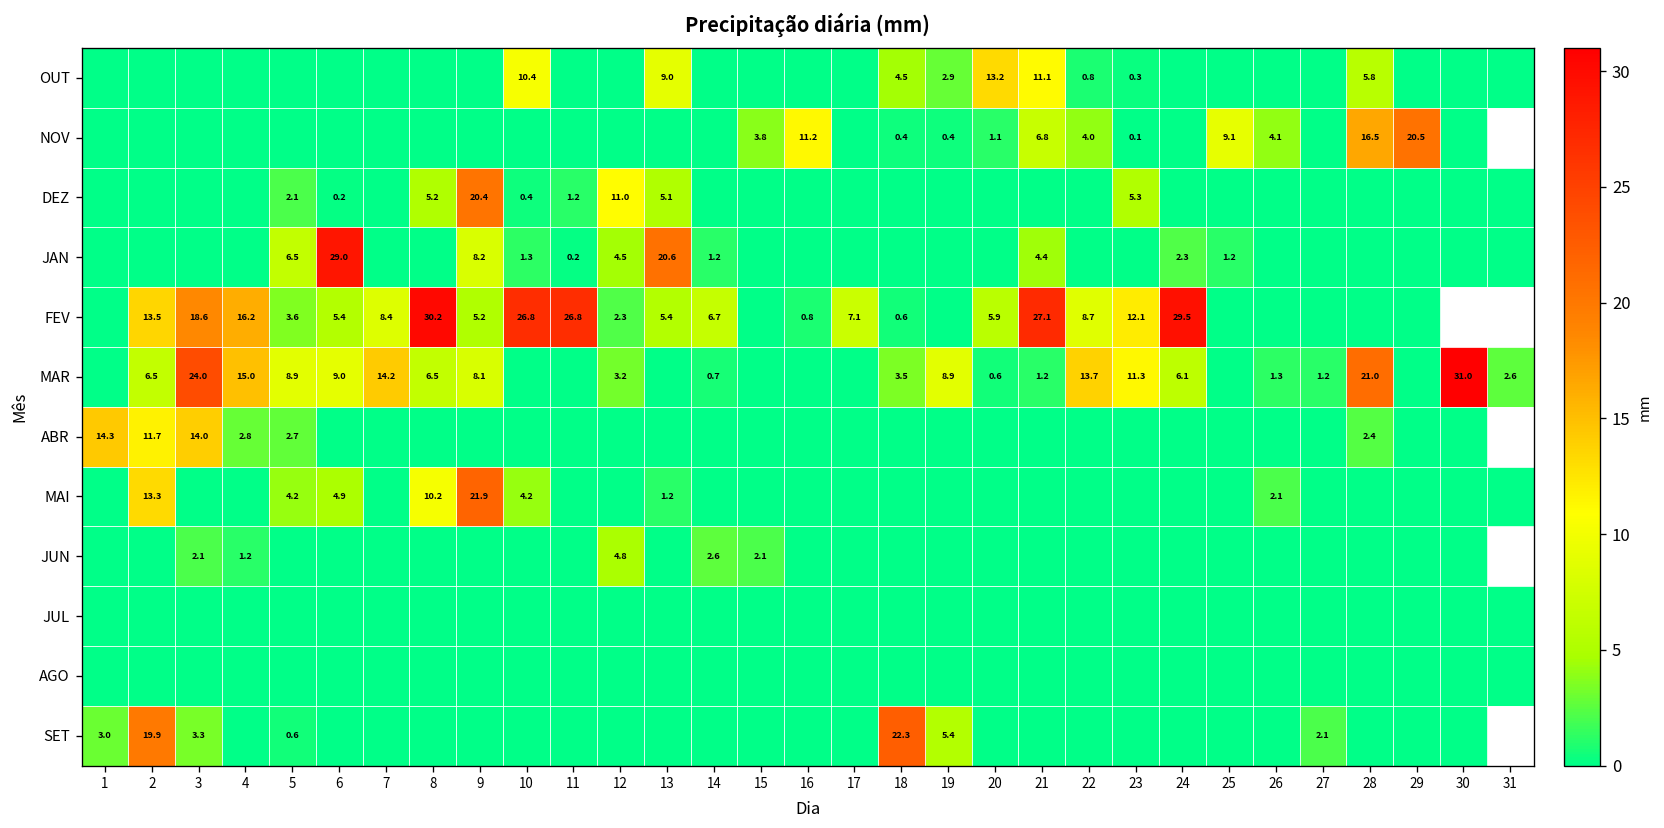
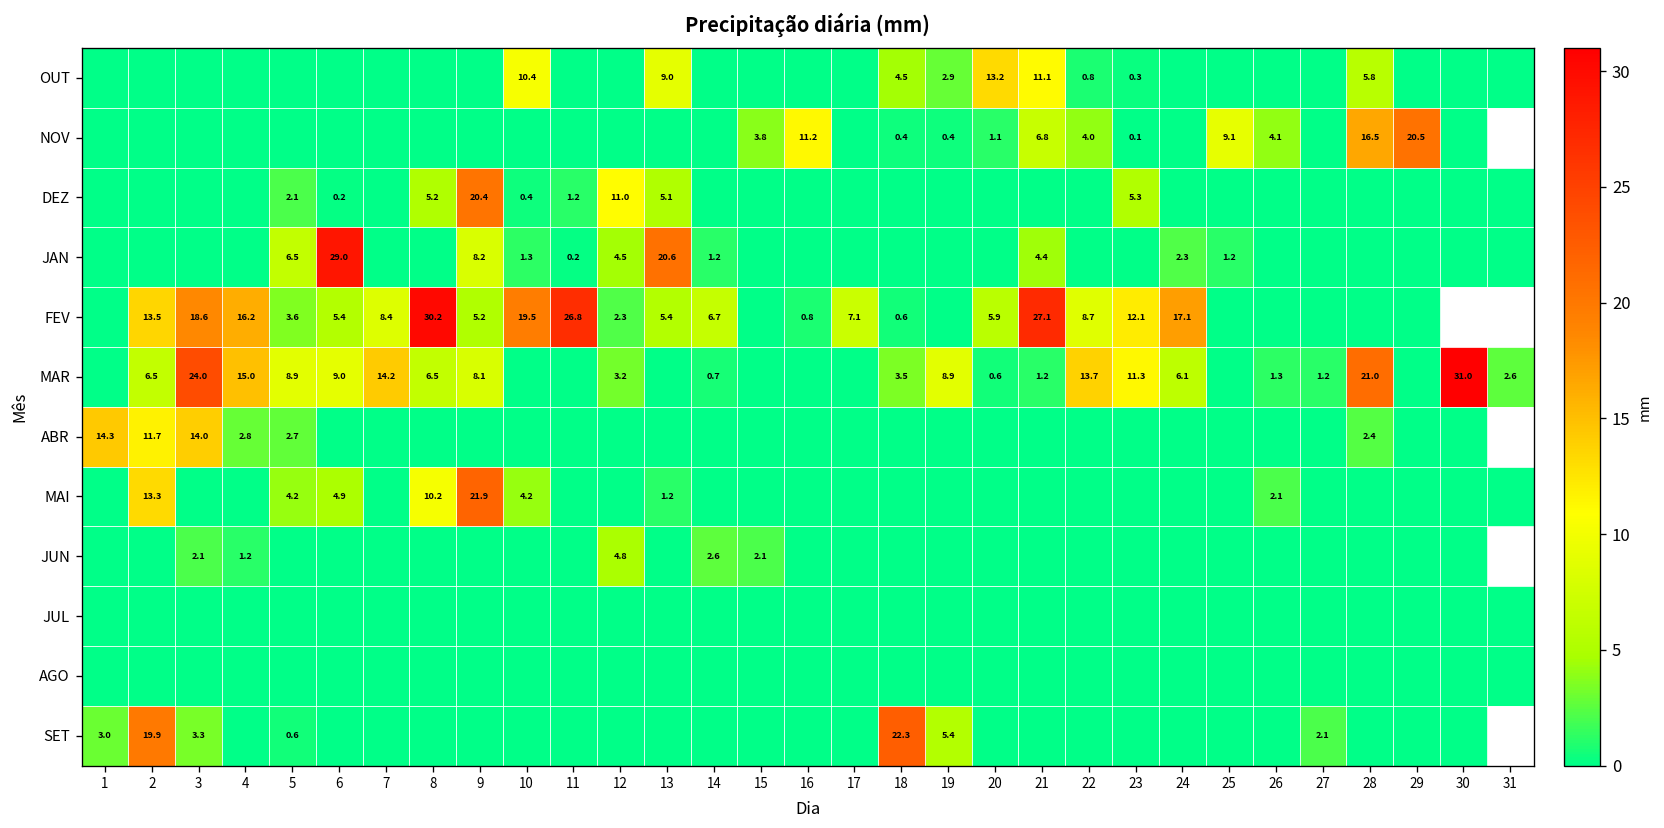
FEV, 10: 26.8 -> 19.5
FEV, 24: 29.5 -> 17.1
